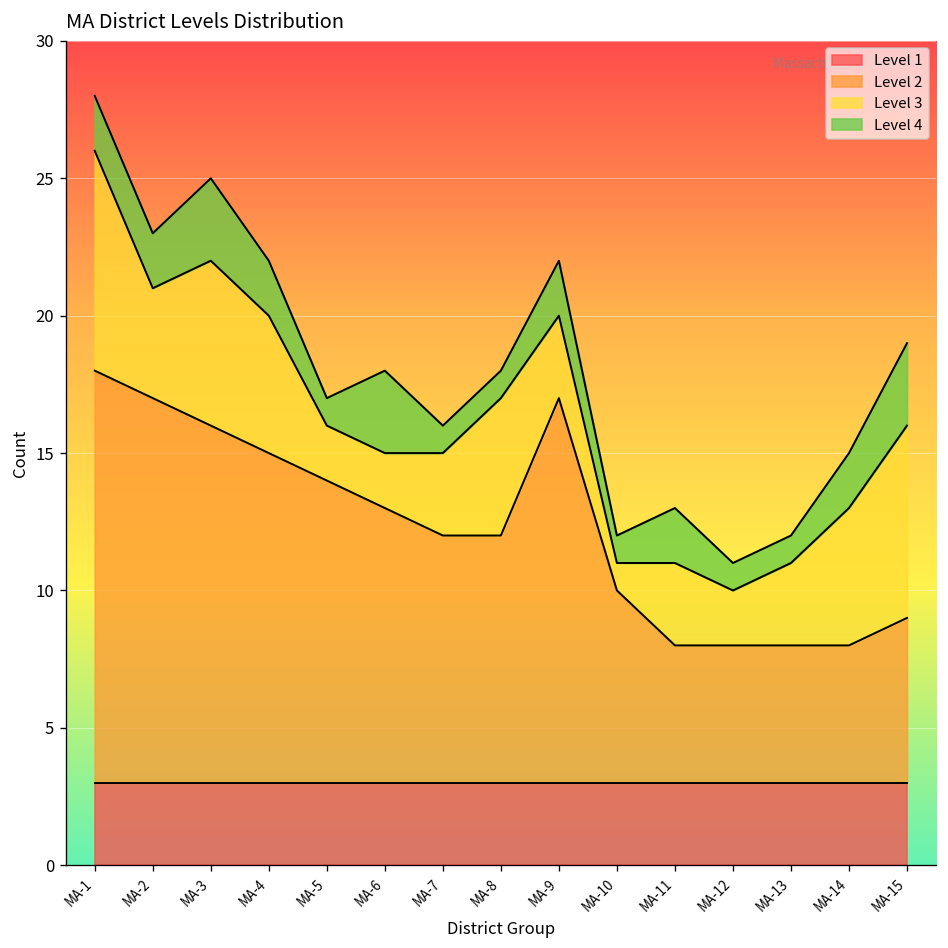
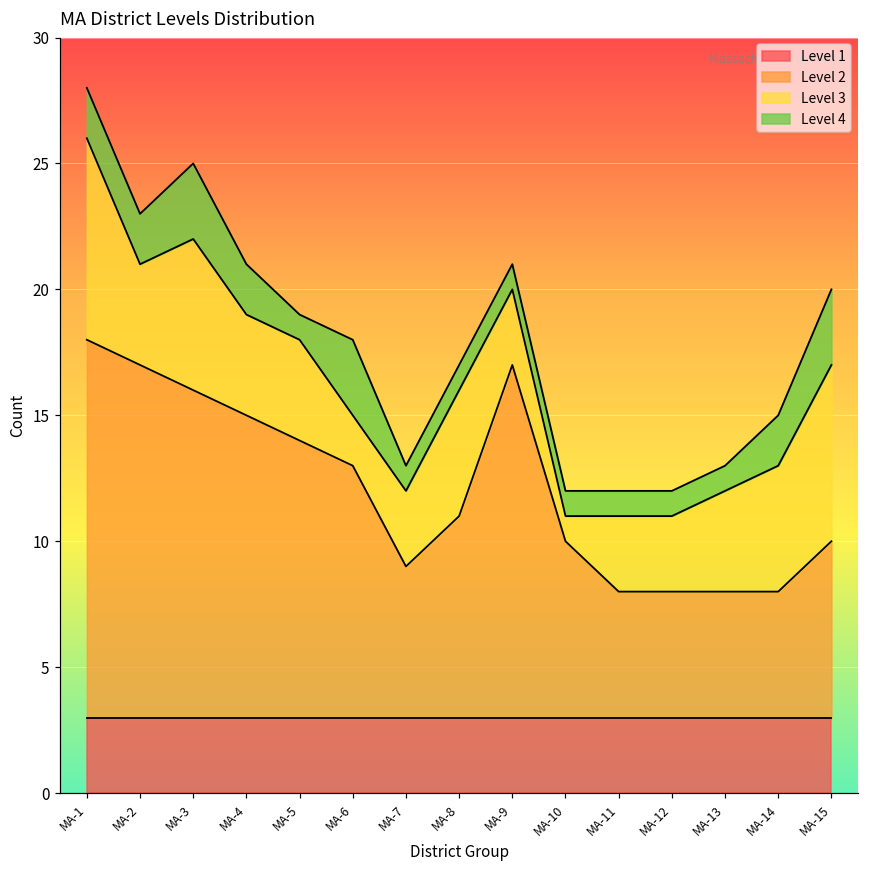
Level 3, MA-4: 5 -> 4
Level 3, MA-5: 2 -> 4
Level 2, MA-7: 12.0 -> 9.0
Level 2, MA-8: 12.0 -> 11.0
Level 4, MA-9: 2 -> 1
Level 4, MA-11: 2 -> 1
Level 3, MA-12: 2 -> 3
Level 3, MA-13: 3 -> 4
Level 2, MA-15: 9.0 -> 10.0
